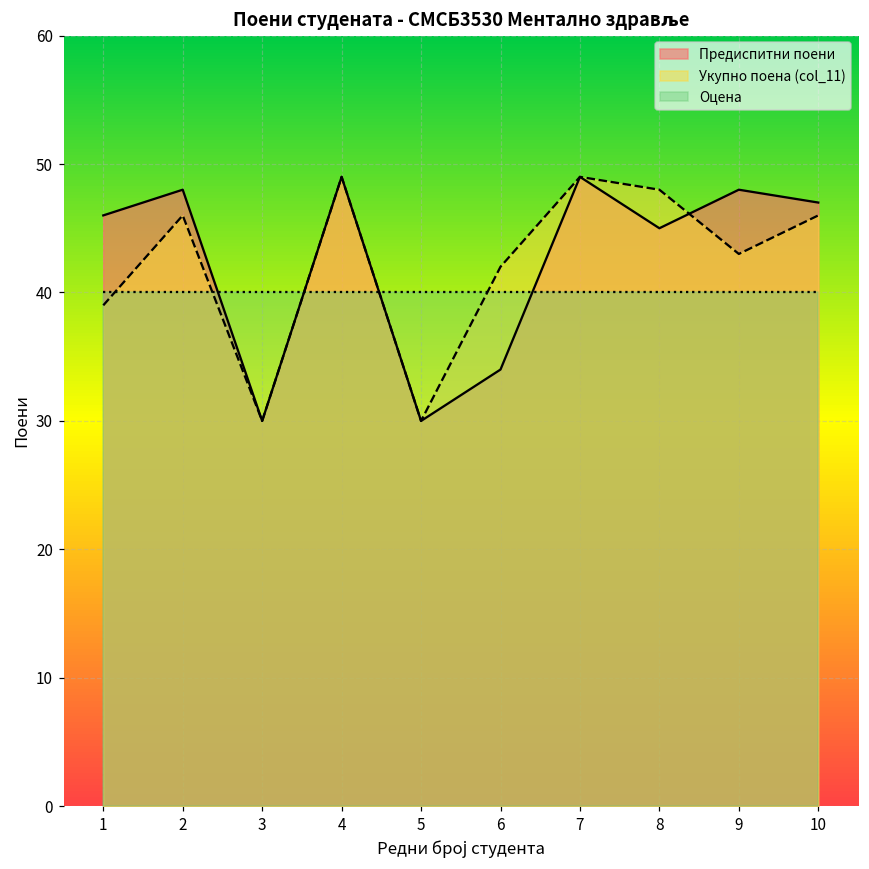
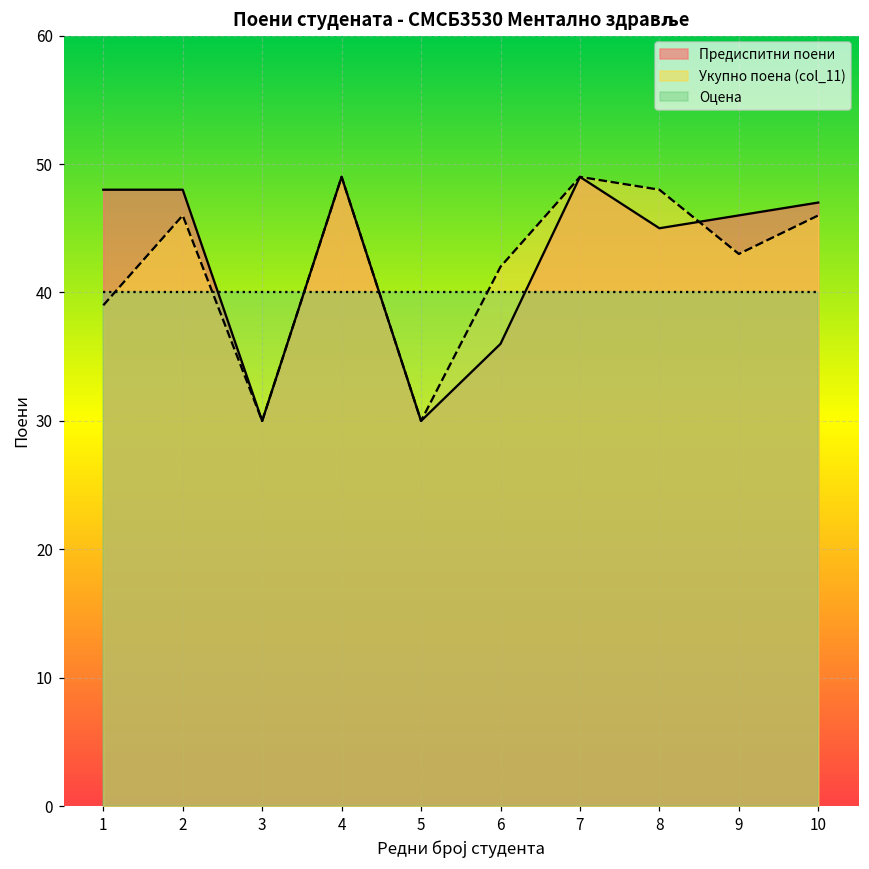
Предиспитни поени, 1: 46 -> 48
Предиспитни поени, 6: 34 -> 36
Предиспитни поени, 9: 48 -> 46
